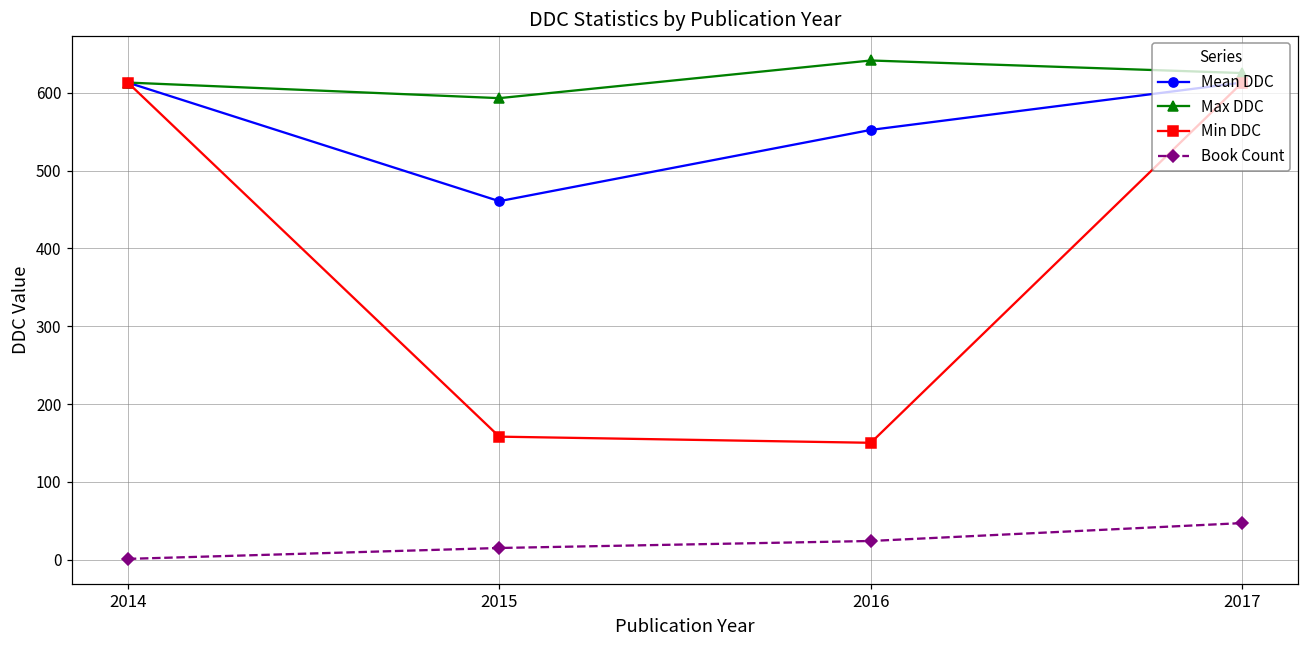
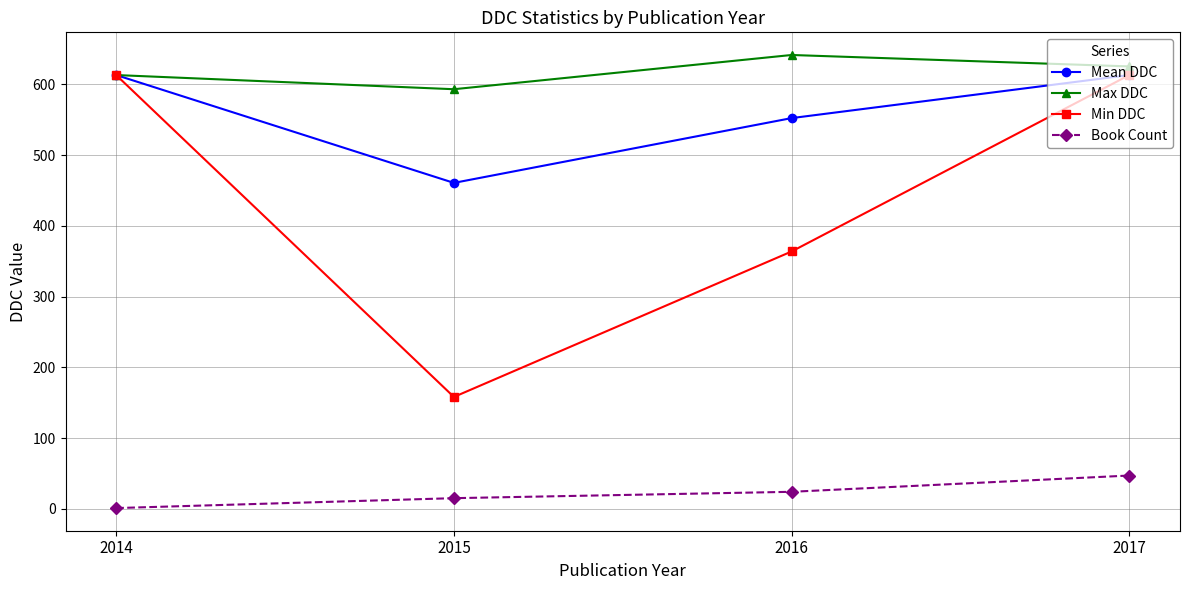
Min DDC, 2016: 150 -> 360
